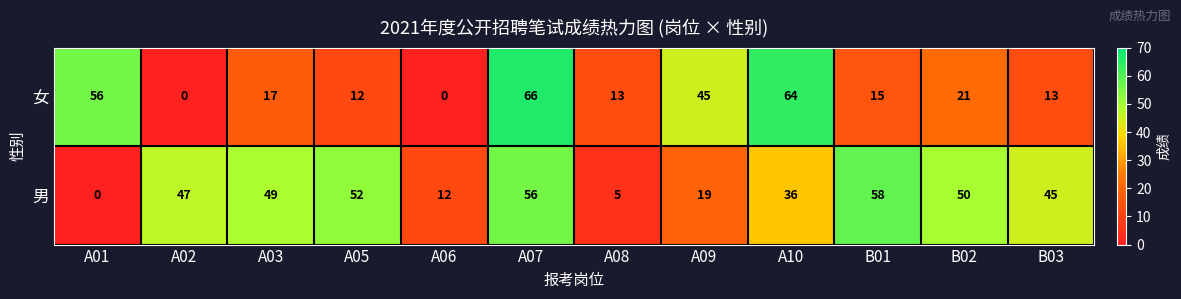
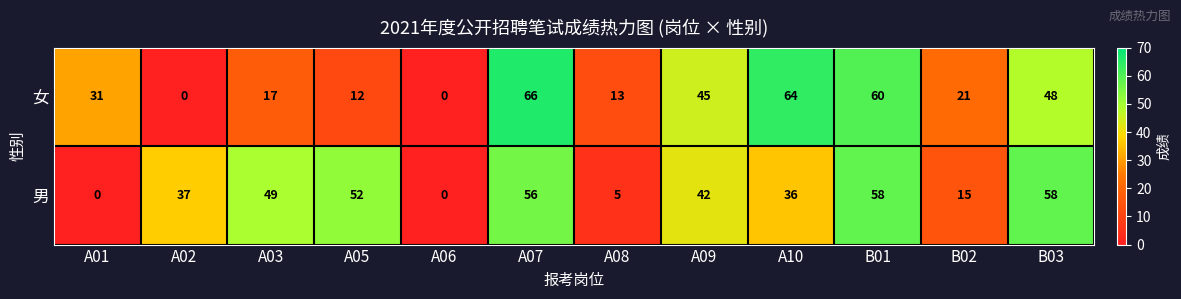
女, A01: 56 -> 31
女, B01: 15 -> 60
女, B03: 13 -> 48
男, A02: 47 -> 37
男, A06: 12 -> 0
男, A09: 19 -> 42
男, B02: 50 -> 15
男, B03: 45 -> 58
